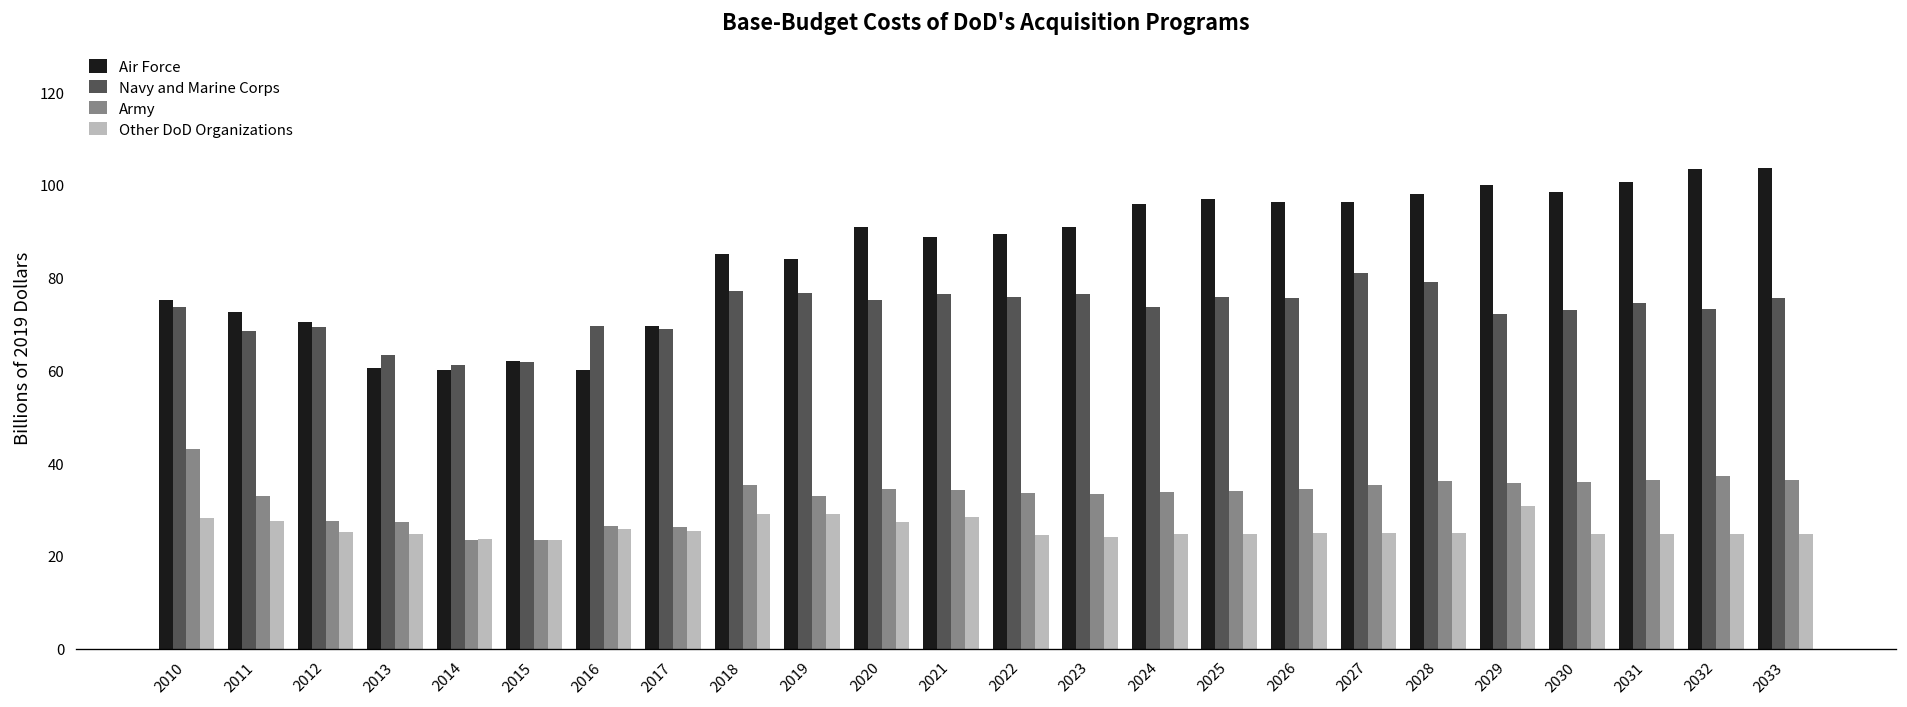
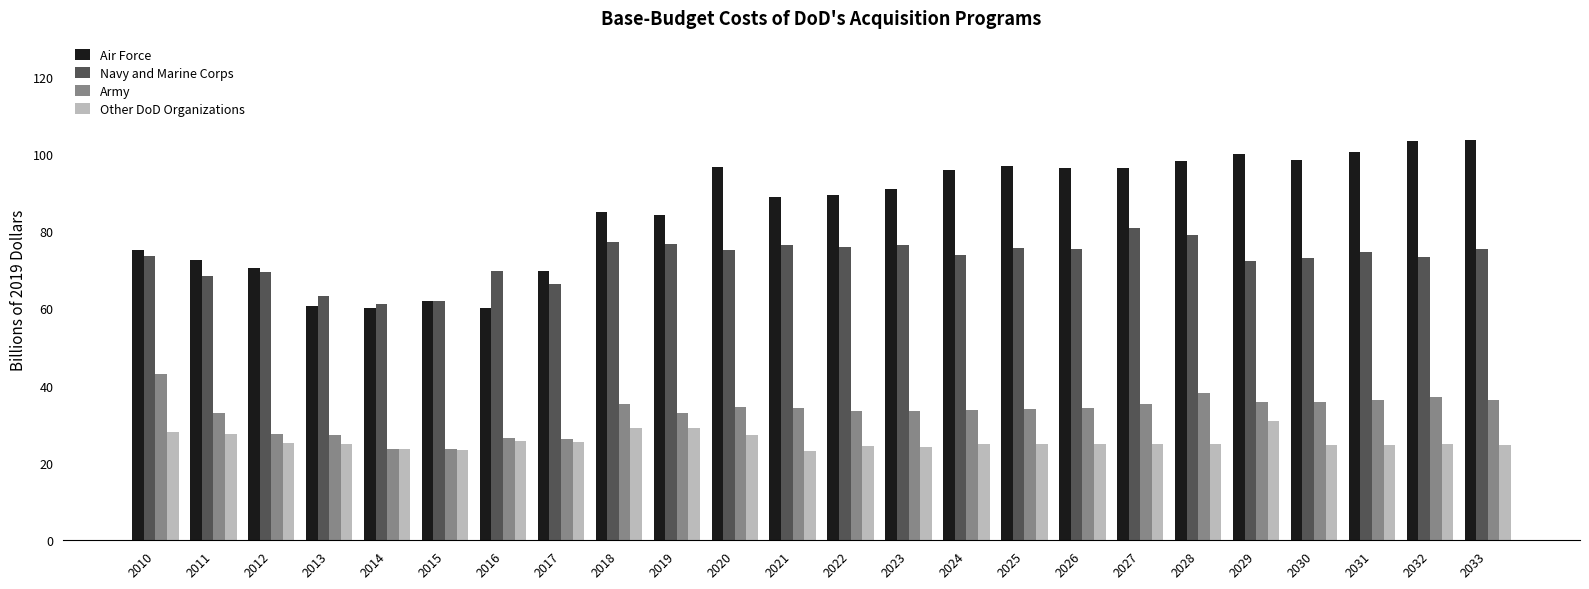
Navy and Marine Corps, 2017: 69 -> 66
Air Force, 2020: 91 -> 97
Other DoD Organizations, 2021: 28 -> 23
Army, 2028: 36 -> 38
